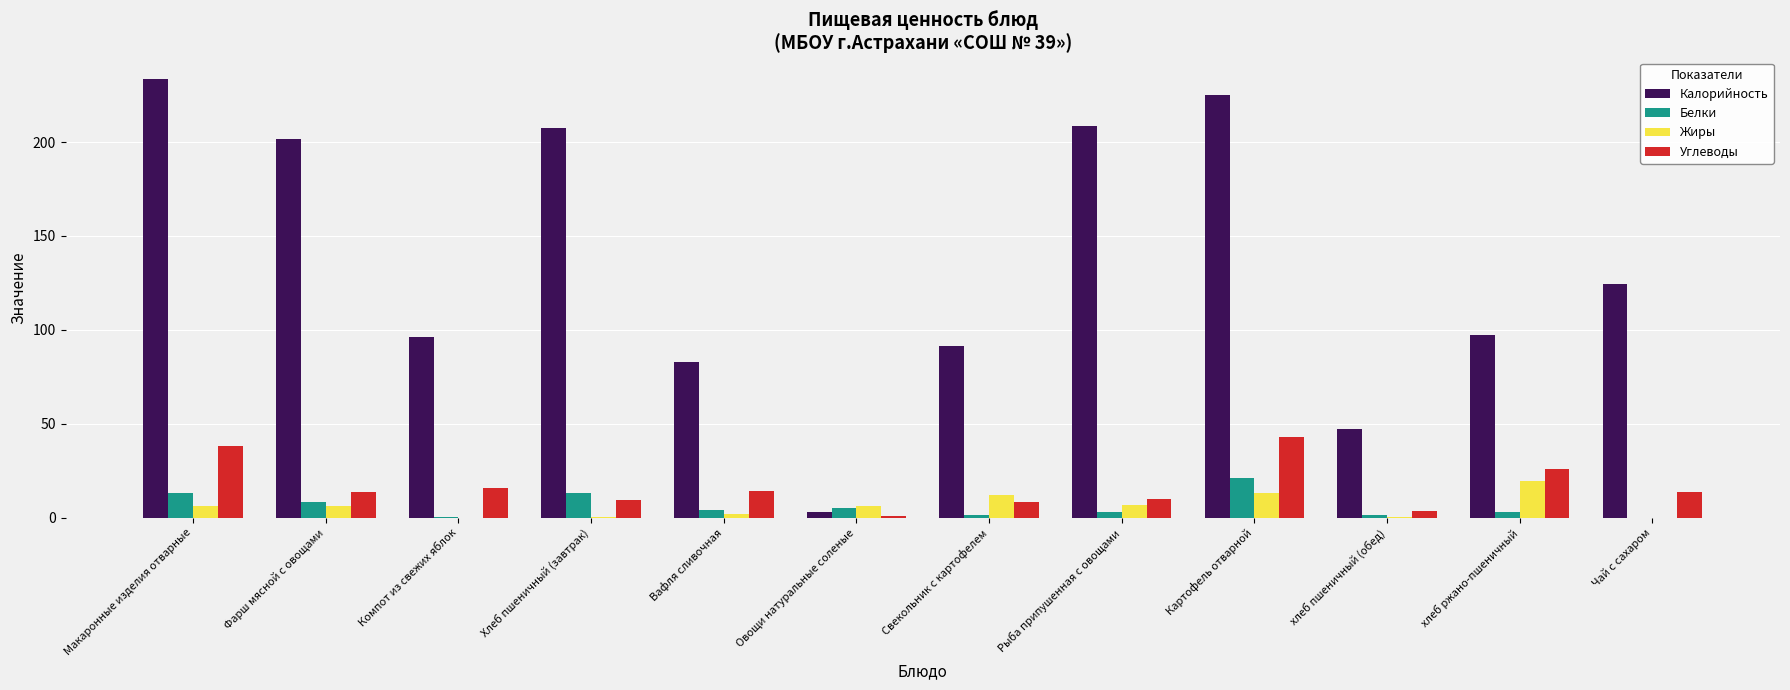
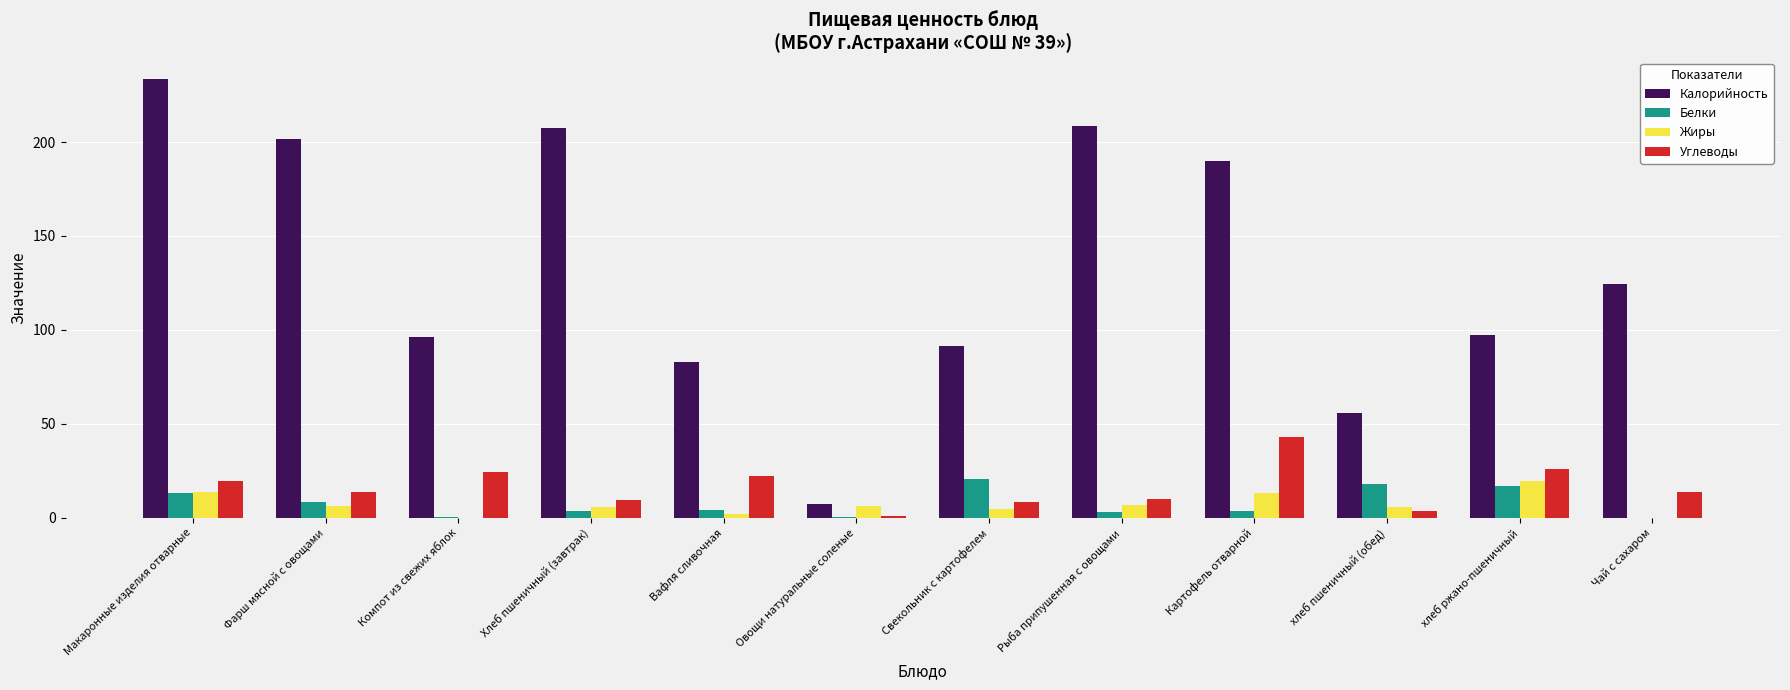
Жиры, Макаронные изделия отварные: 6 -> 14
Углеводы, Макаронные изделия отварные: 38 -> 19
Углеводы, Компот из свежих яблок: 16 -> 24
Белки, Хлеб пшеничный (завтрак): 13 -> 4
Жиры, Хлеб пшеничный (завтрак): 0 -> 6
Углеводы, Вафля сливочная: 14 -> 22
Калорийность, Овощи натуральные соленые: 3 -> 7
Белки, Овощи натуральные соленые: 5 -> 0
Белки, Свекольник с картофелем: 2 -> 21
Жиры, Свекольник с картофелем: 12 -> 5
Калорийность, Картофель отварной: 225 -> 190
Белки, Картофель отварной: 21 -> 4
Калорийность, хлеб пшеничный (обед): 47 -> 56
Белки, хлеб пшеничный (обед): 2 -> 18
Жиры, хлеб пшеничный (обед): 0 -> 5
Белки, хлеб ржано-пшеничный: 3 -> 17
